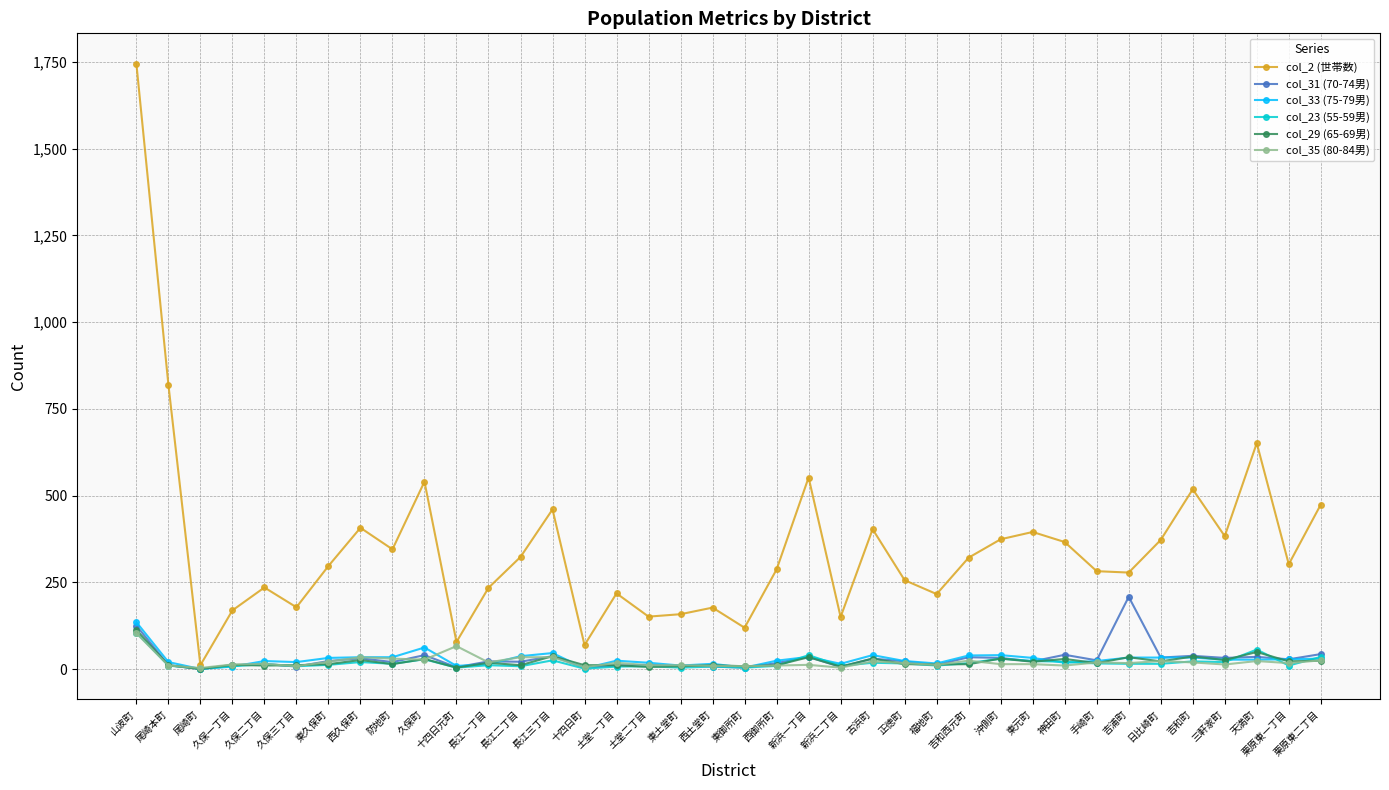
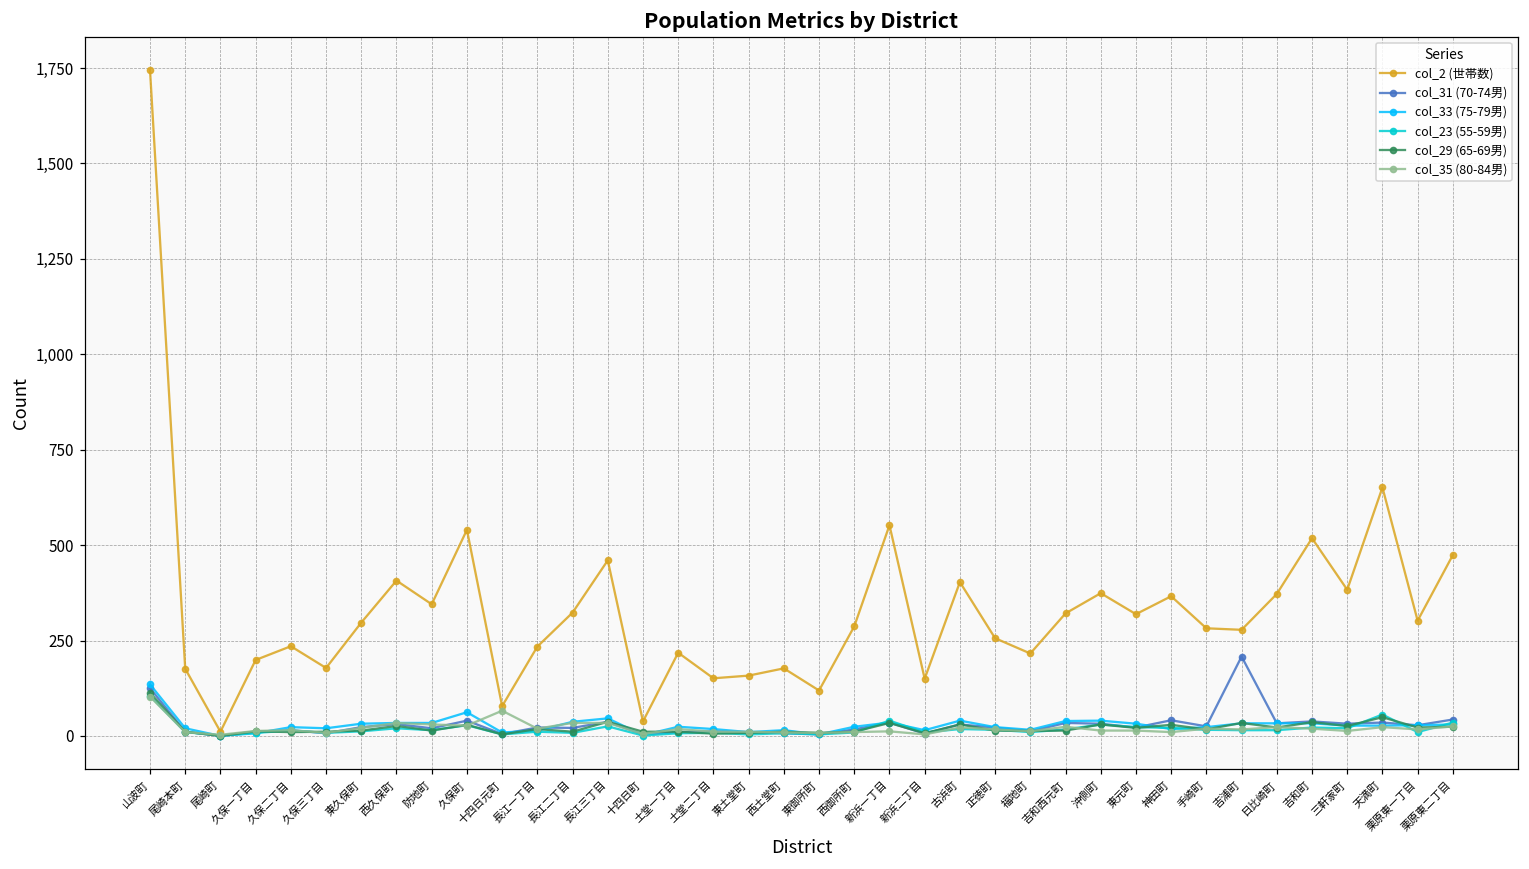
col_2 (世帯数), 尾崎本町: 820 -> 180
col_2 (世帯数), 久保一丁目: 170 -> 200
col_2 (世帯数), 十四日町: 70 -> 40
col_2 (世帯数), 東元町: 400 -> 320
